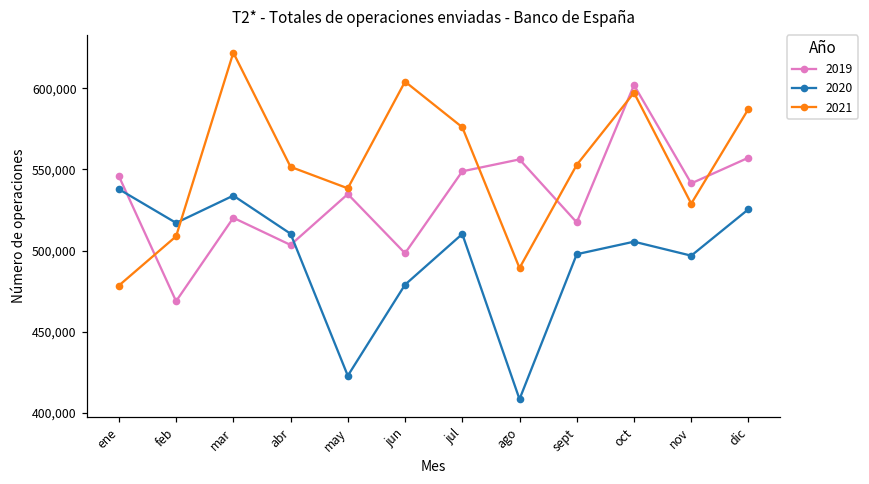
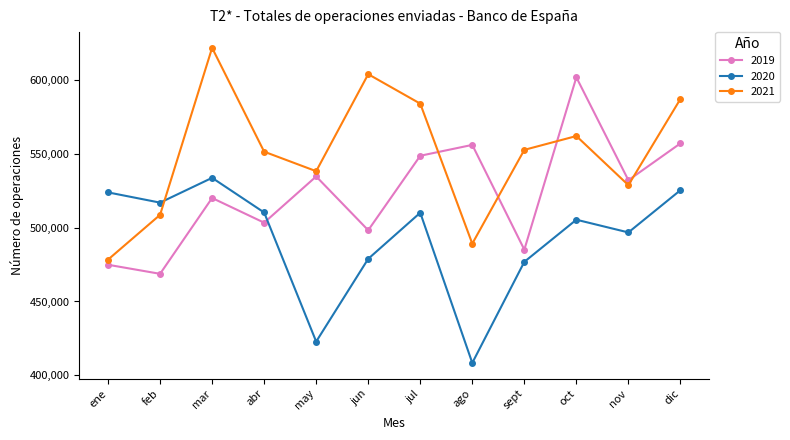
2019, ene: 546,000 -> 475,000
2020, ene: 538,000 -> 524,000
2021, jul: 576,000 -> 584,000
2019, sept: 517,000 -> 485,000
2020, sept: 498,000 -> 477,000
2021, oct: 597,000 -> 562,000
2019, nov: 541,000 -> 532,000
